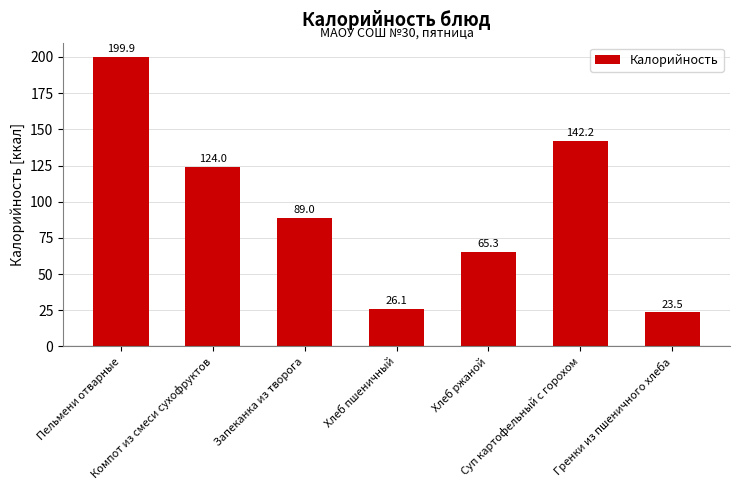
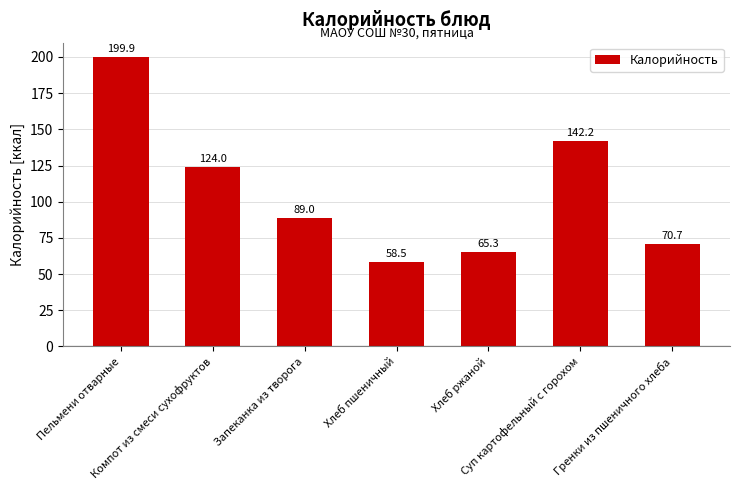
Хлеб пшеничный: 26.1 -> 58.5
Гренки из пшеничного хлеба: 23.5 -> 70.7
